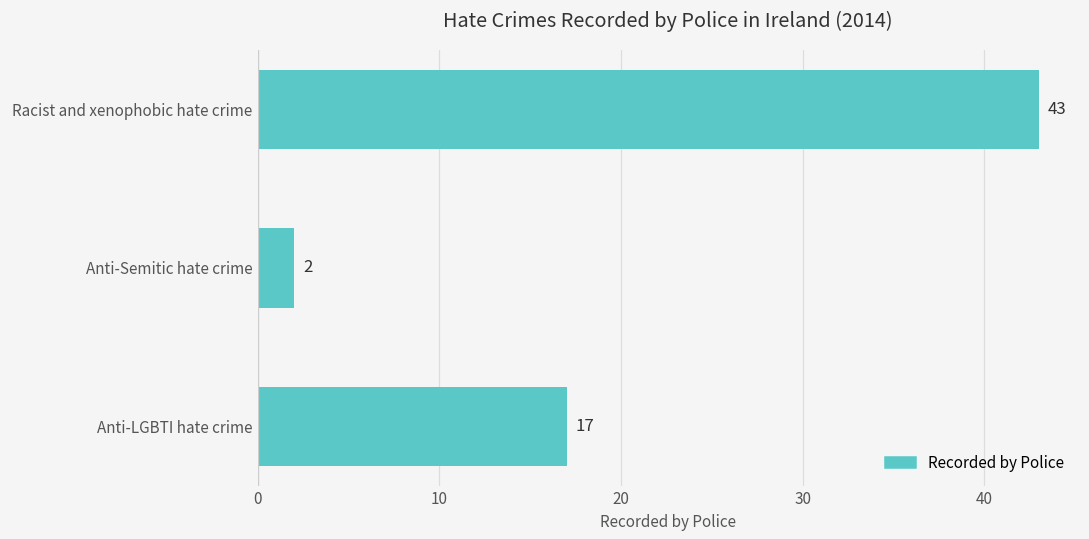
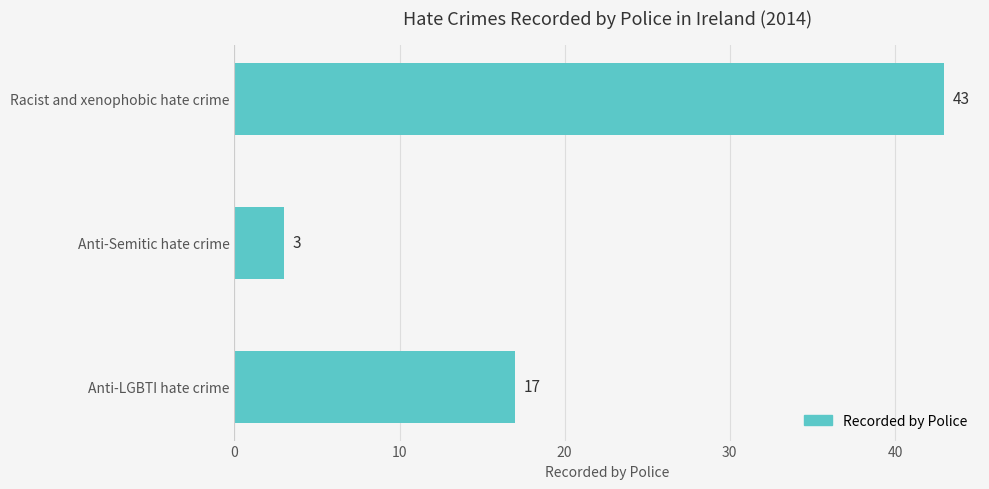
Anti-Semitic hate crime: 2 -> 3
